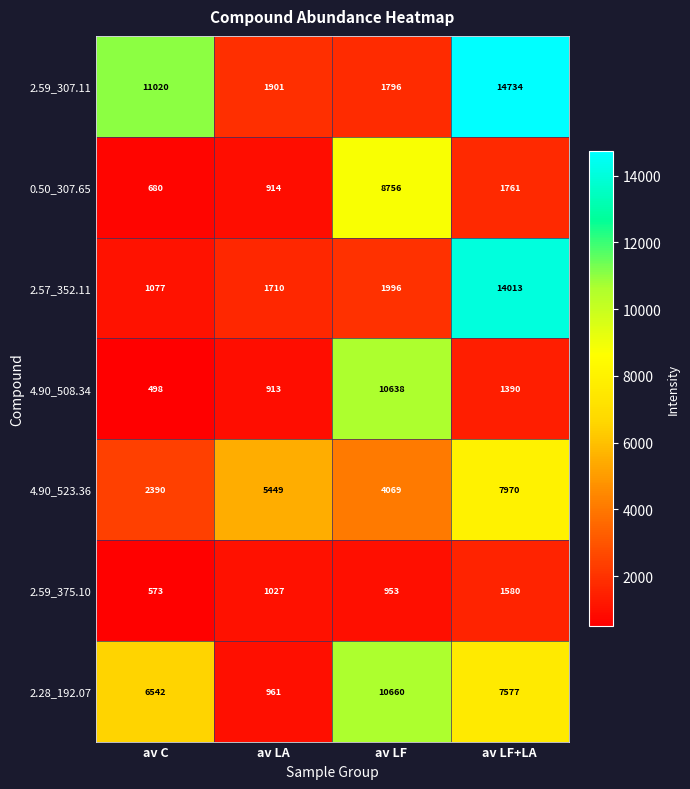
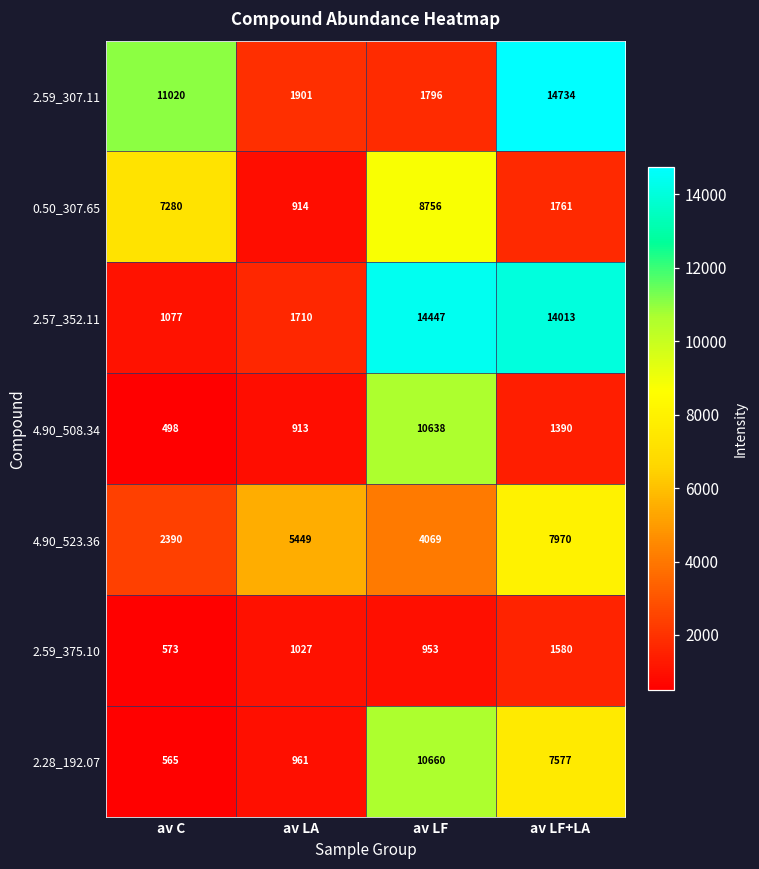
0.50_307.65, av C: 680 -> 7280
2.57_352.11, av LF: 1996 -> 14447
2.28_192.07, av C: 6542 -> 565
